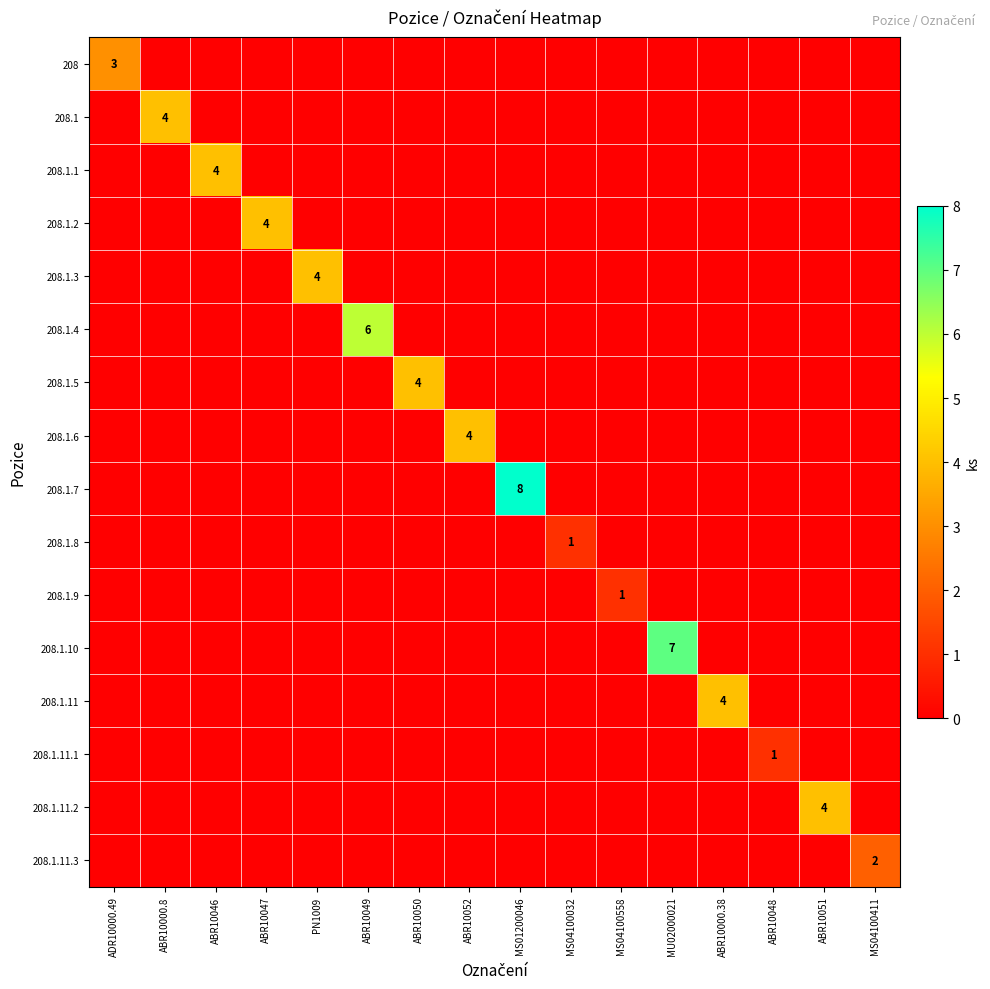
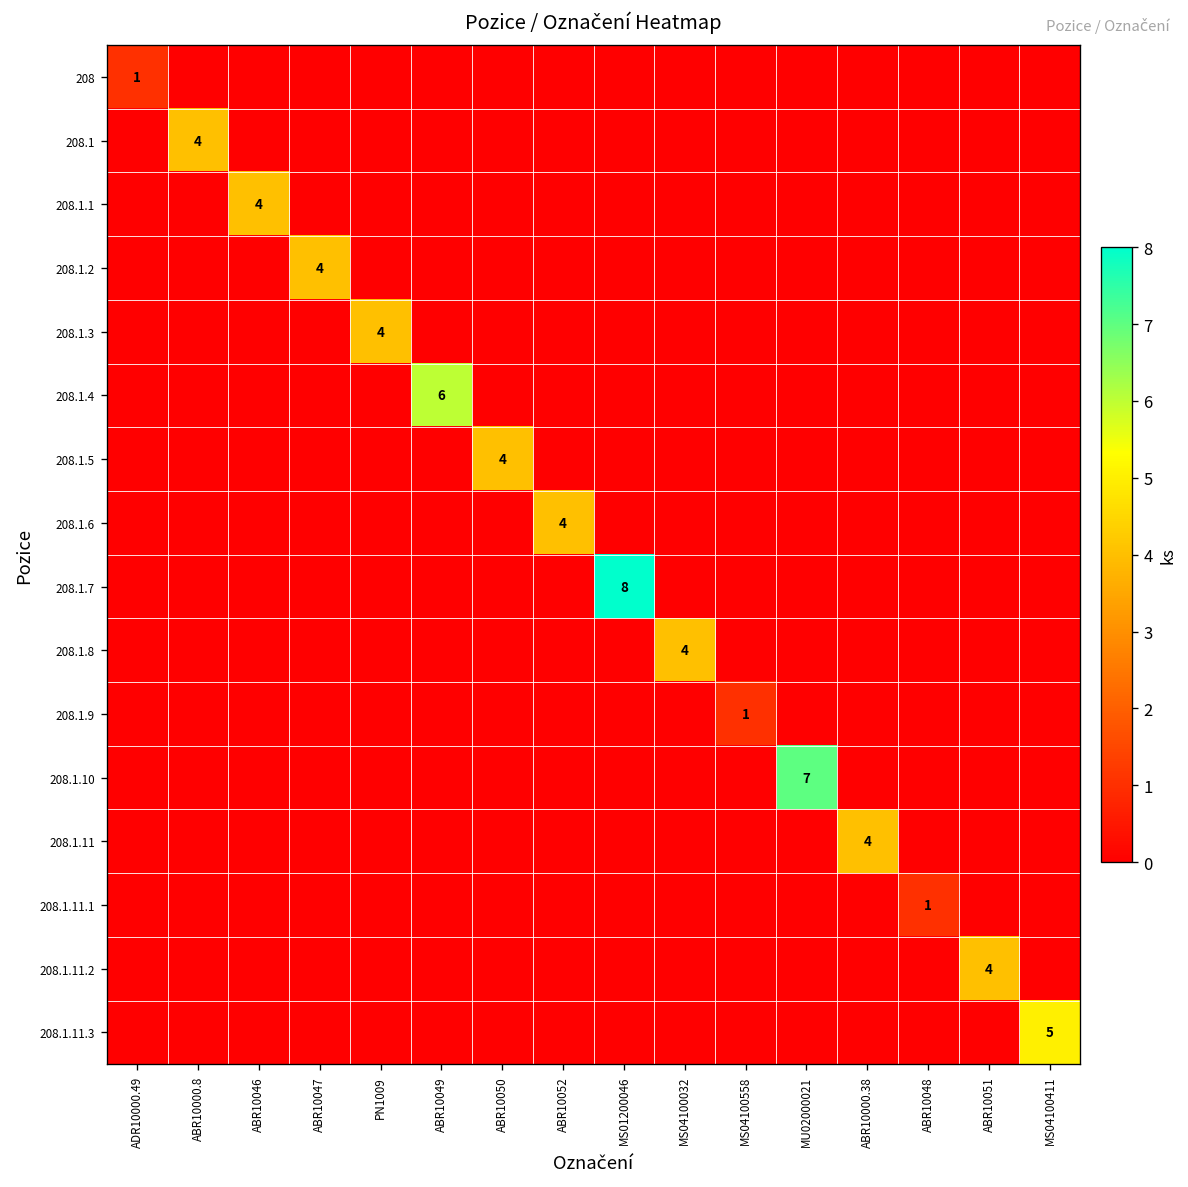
208, ADR10000.49: 3 -> 1
208.1.8, MS04100032: 1 -> 4
208.1.11.3, MS04100411: 2 -> 5
